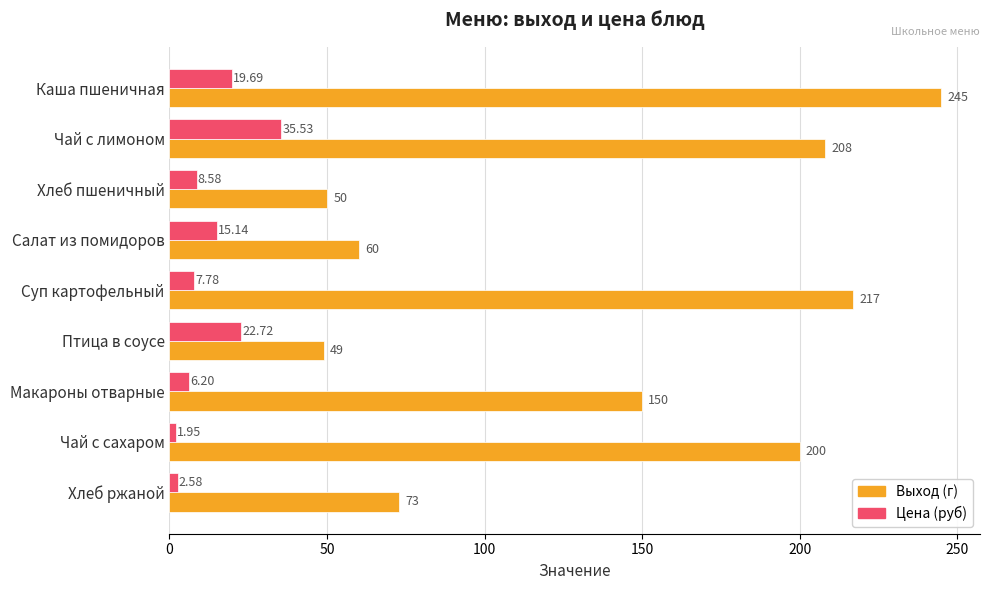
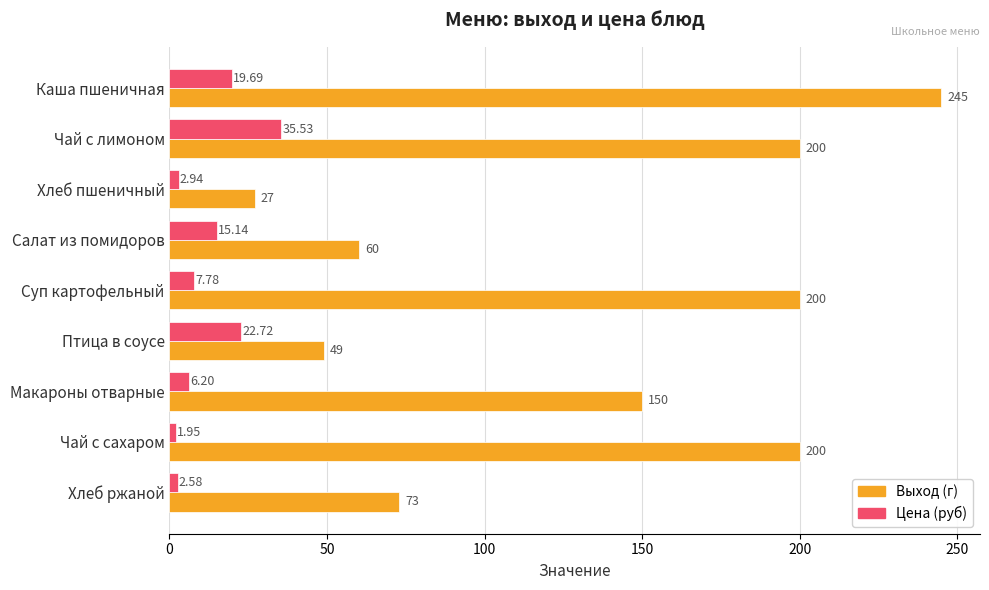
Выход (г), Чай с лимоном: 208 -> 200
Цена (руб), Хлеб пшеничный: 8.58 -> 2.94
Выход (г), Хлеб пшеничный: 50 -> 27
Выход (г), Суп картофельный: 217 -> 200
